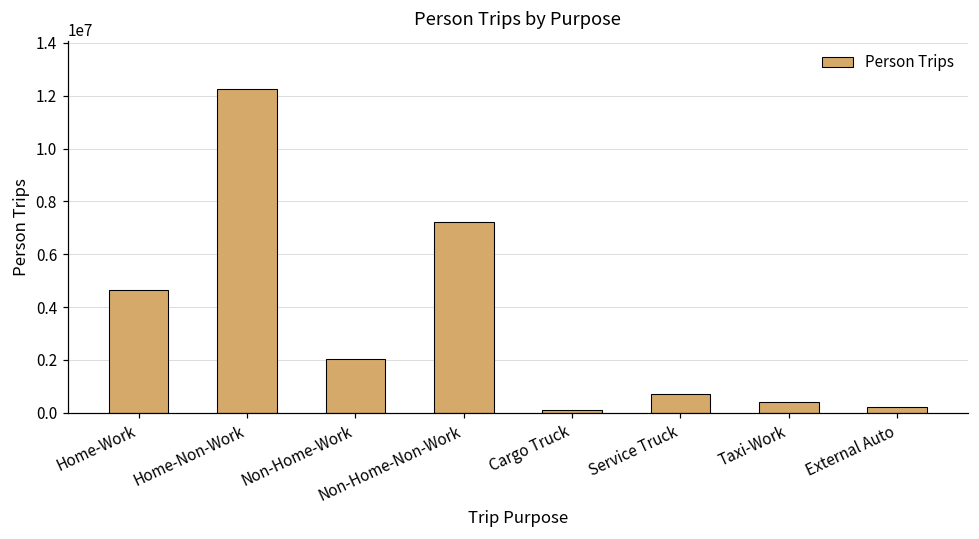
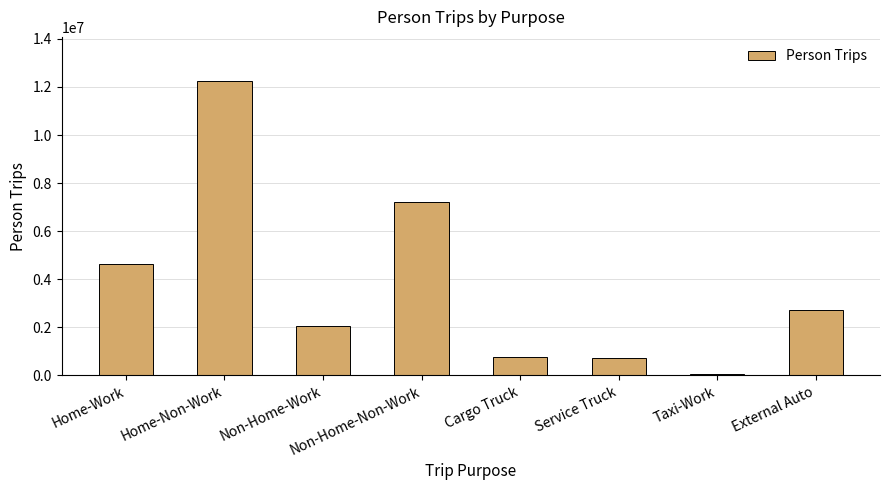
Cargo Truck: 100000 -> 800000
Taxi-Work: 400000 -> 100000
External Auto: 200000 -> 2700000
